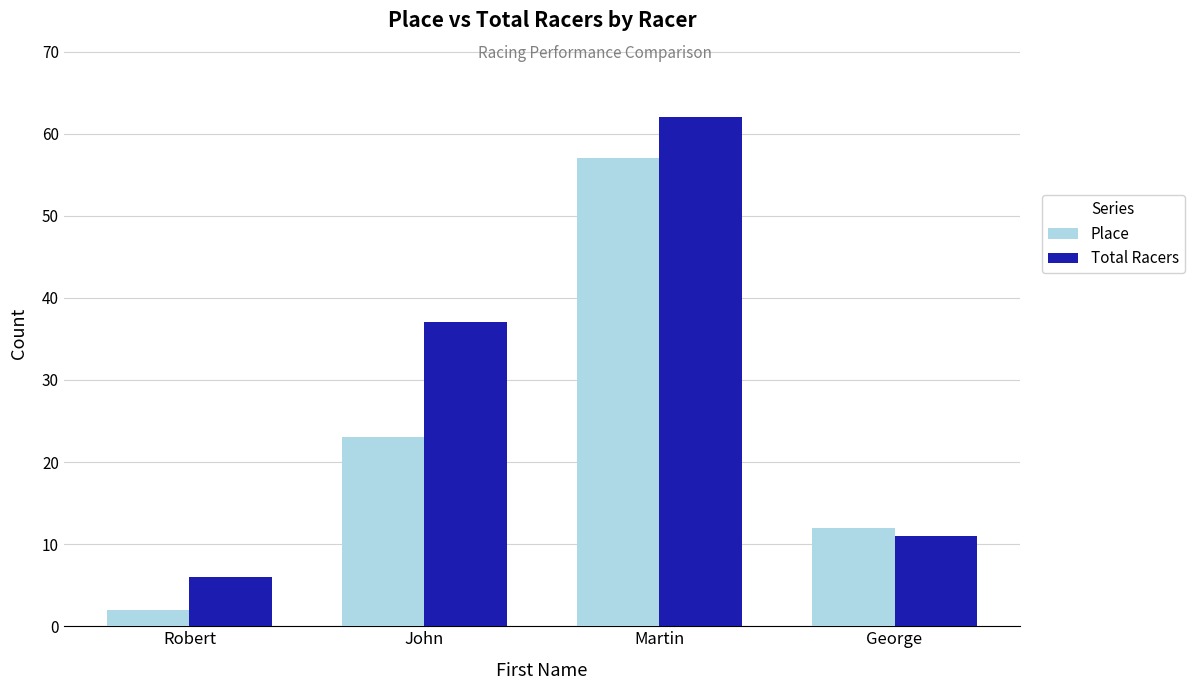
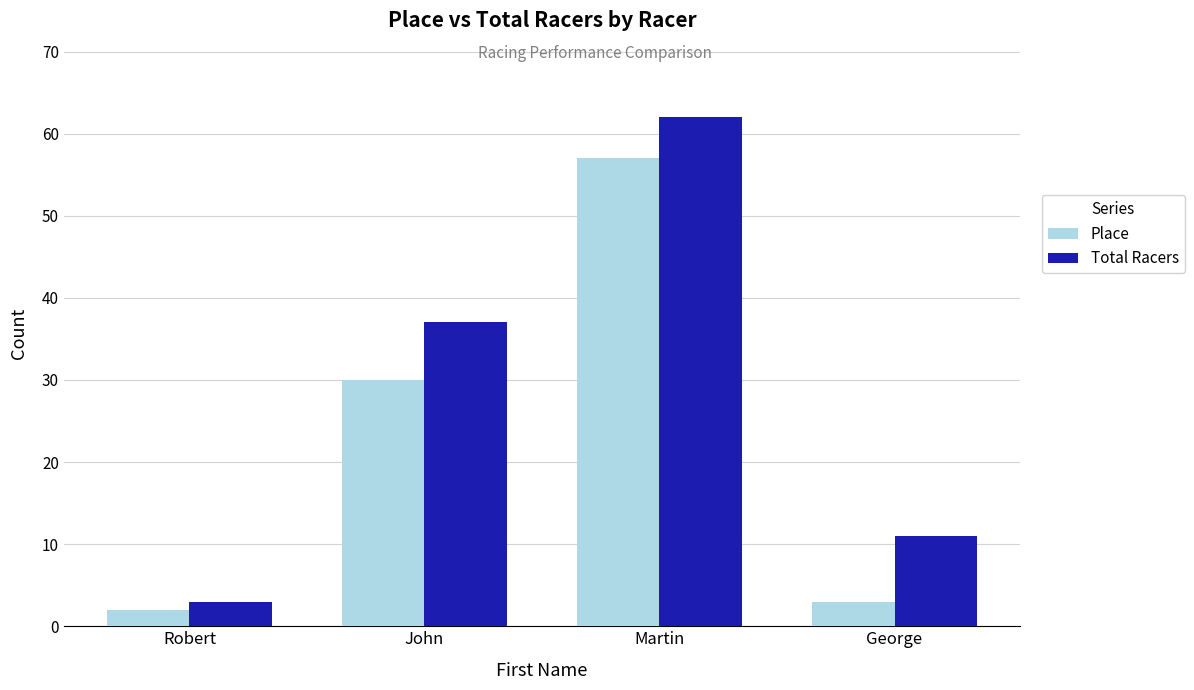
Total Racers, Robert: 6 -> 3
Place, John: 23 -> 30
Place, George: 12 -> 3
